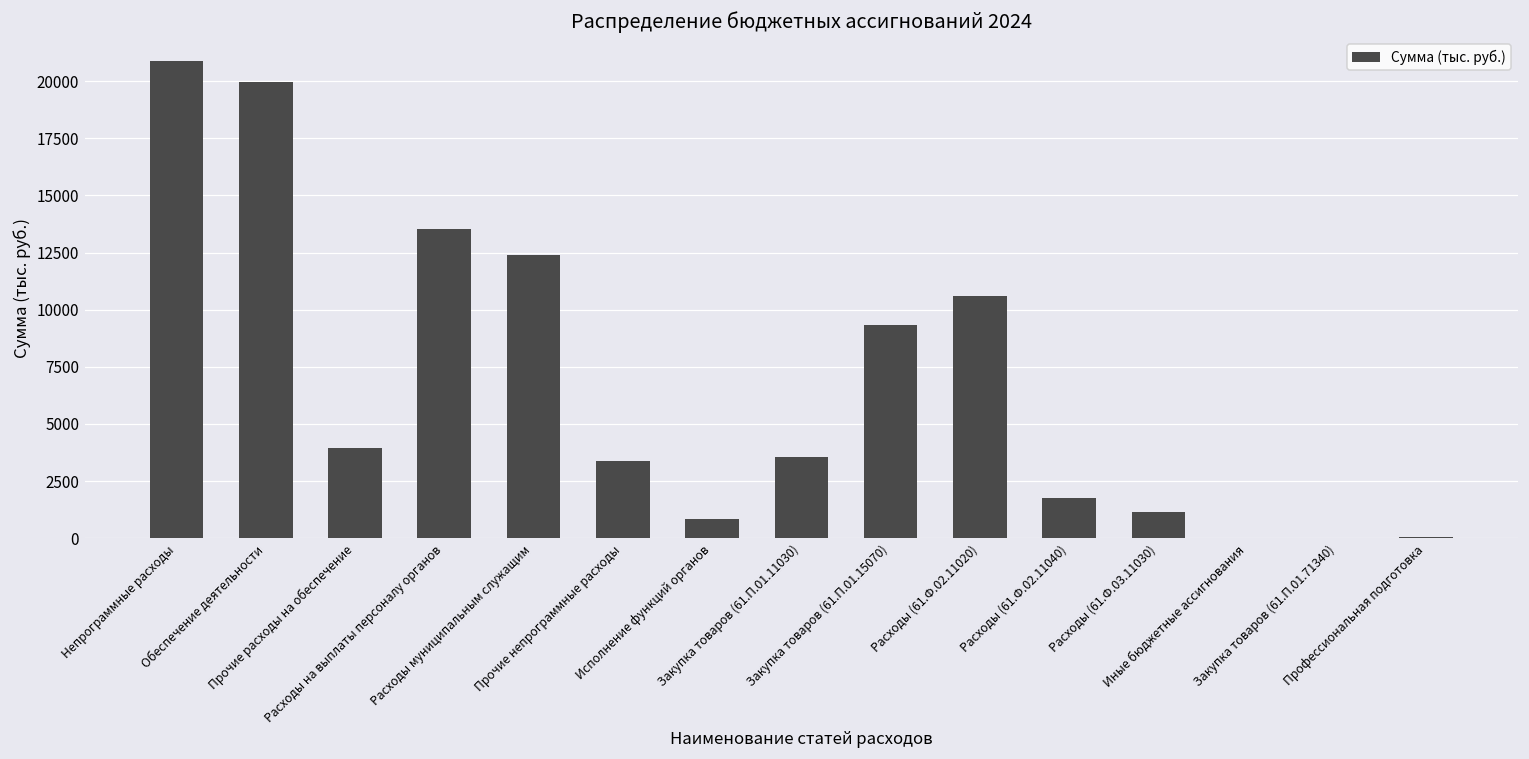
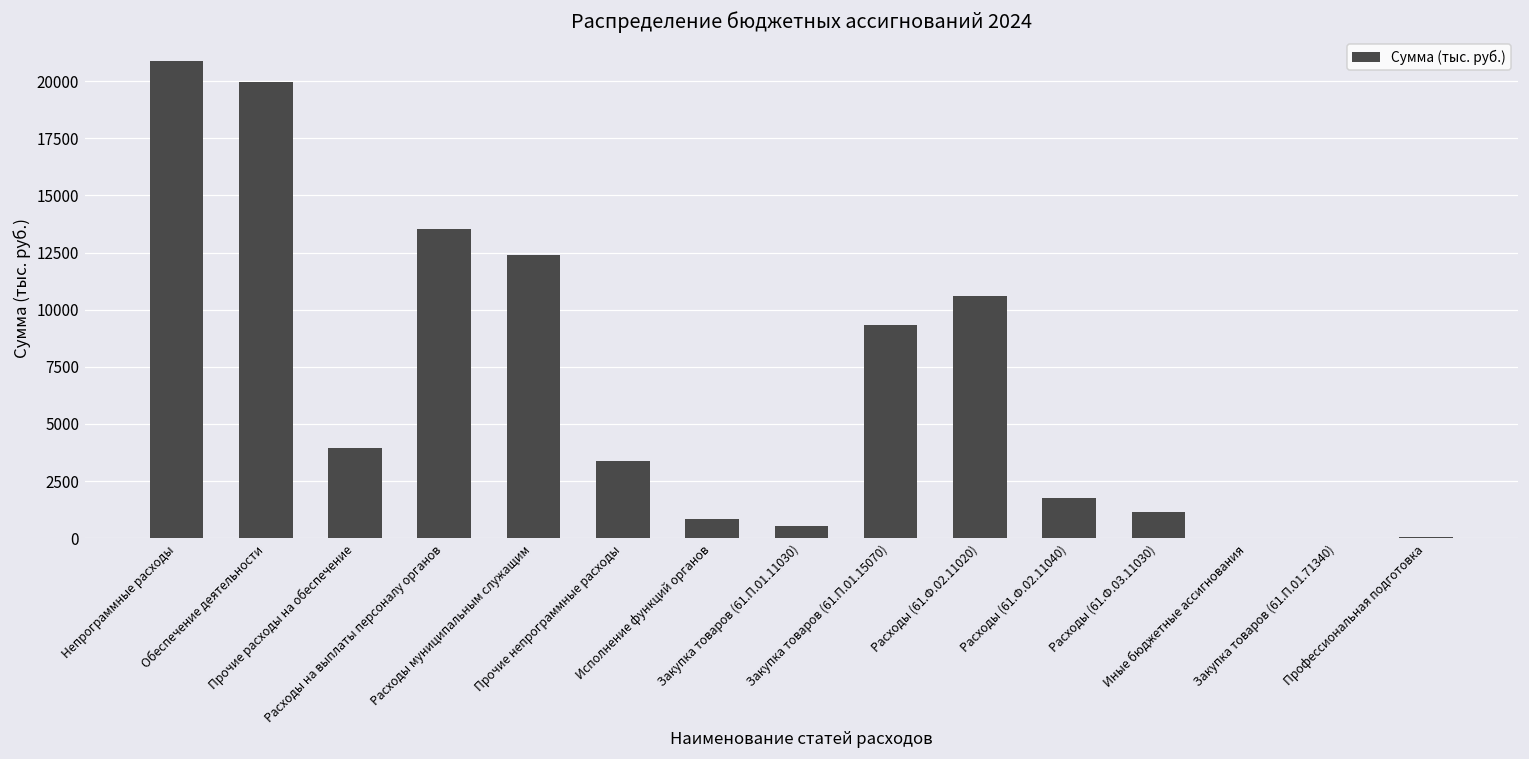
Закупка товаров (61.П.01.11030): 3500 -> 500
